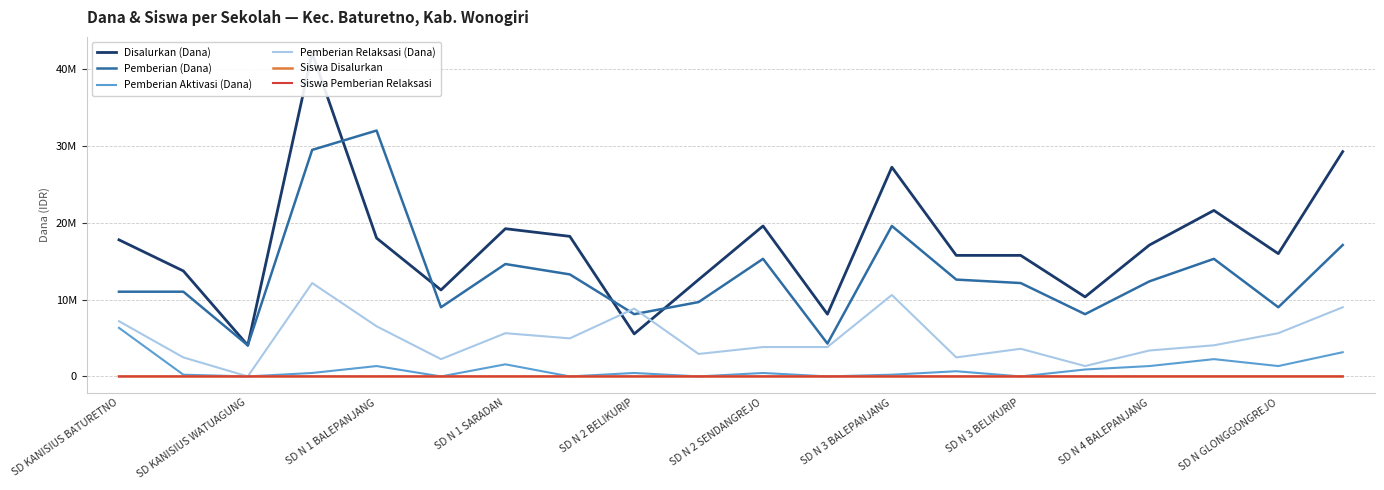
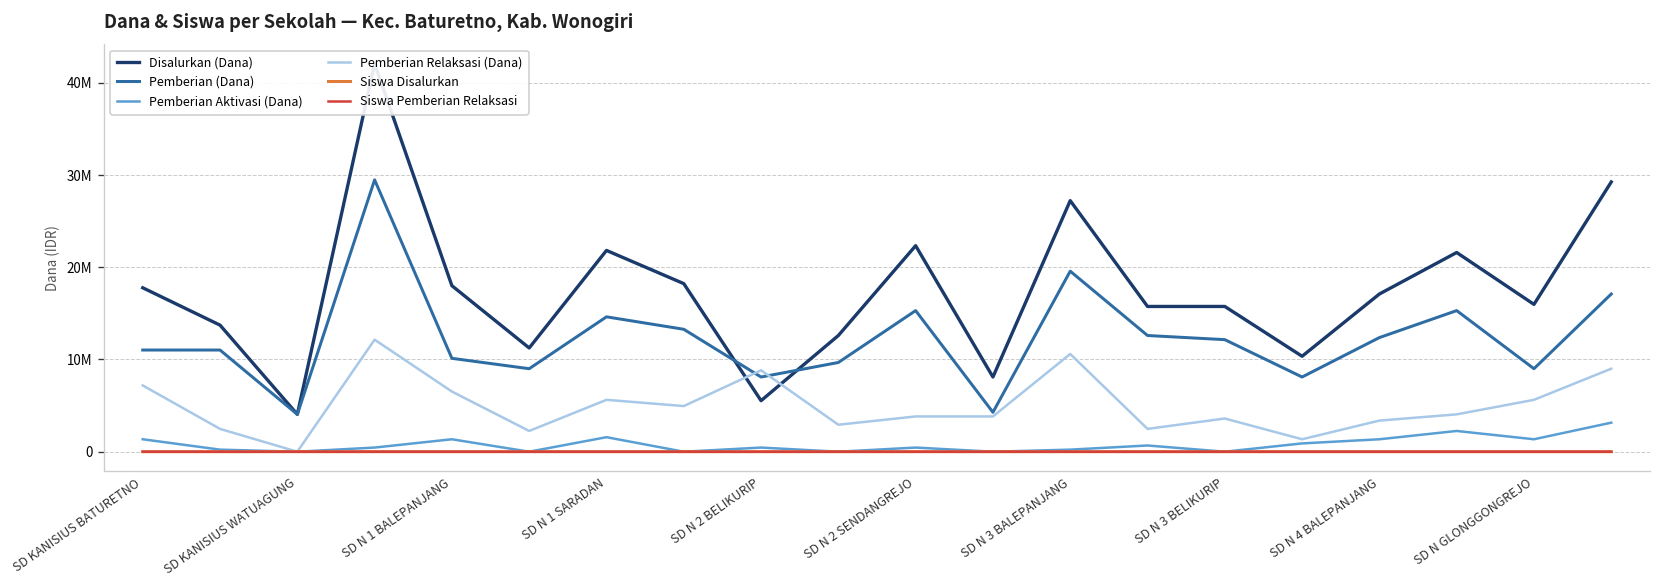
Pemberian Aktivasi (Dana), SD KANISIUS BATURETNO: 6000000 -> 1000000
Pemberian (Dana), SD N 1 BALEPANJANG: 32000000 -> 10000000
Disalurkan (Dana), SD N 1 SARADAN: 19000000 -> 22000000
Disalurkan (Dana), SD N 2 SENDANGREJO: 20000000 -> 22000000
